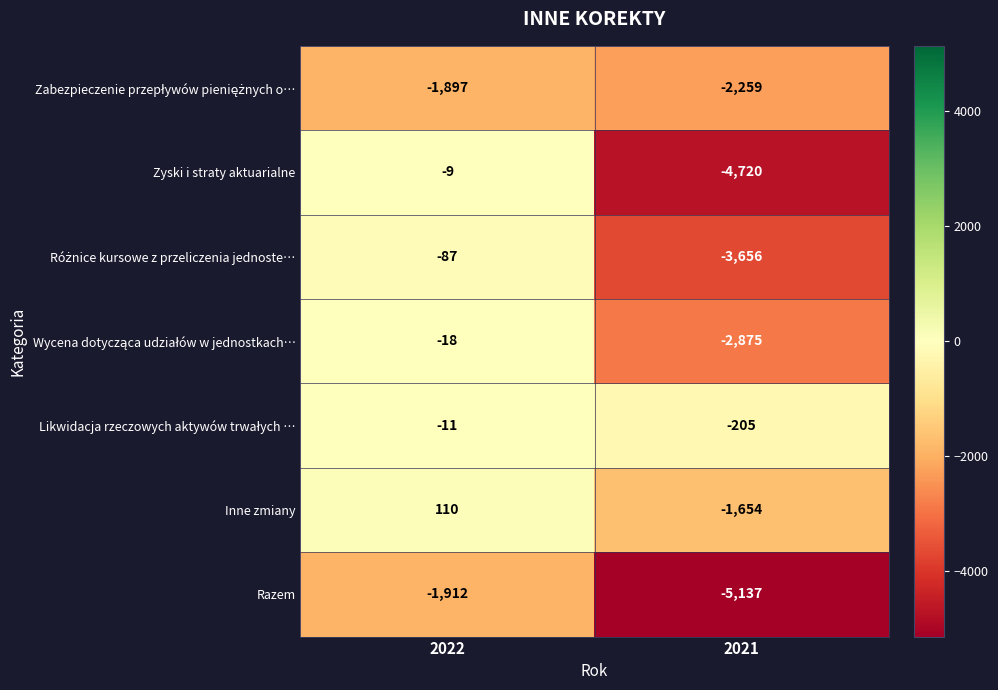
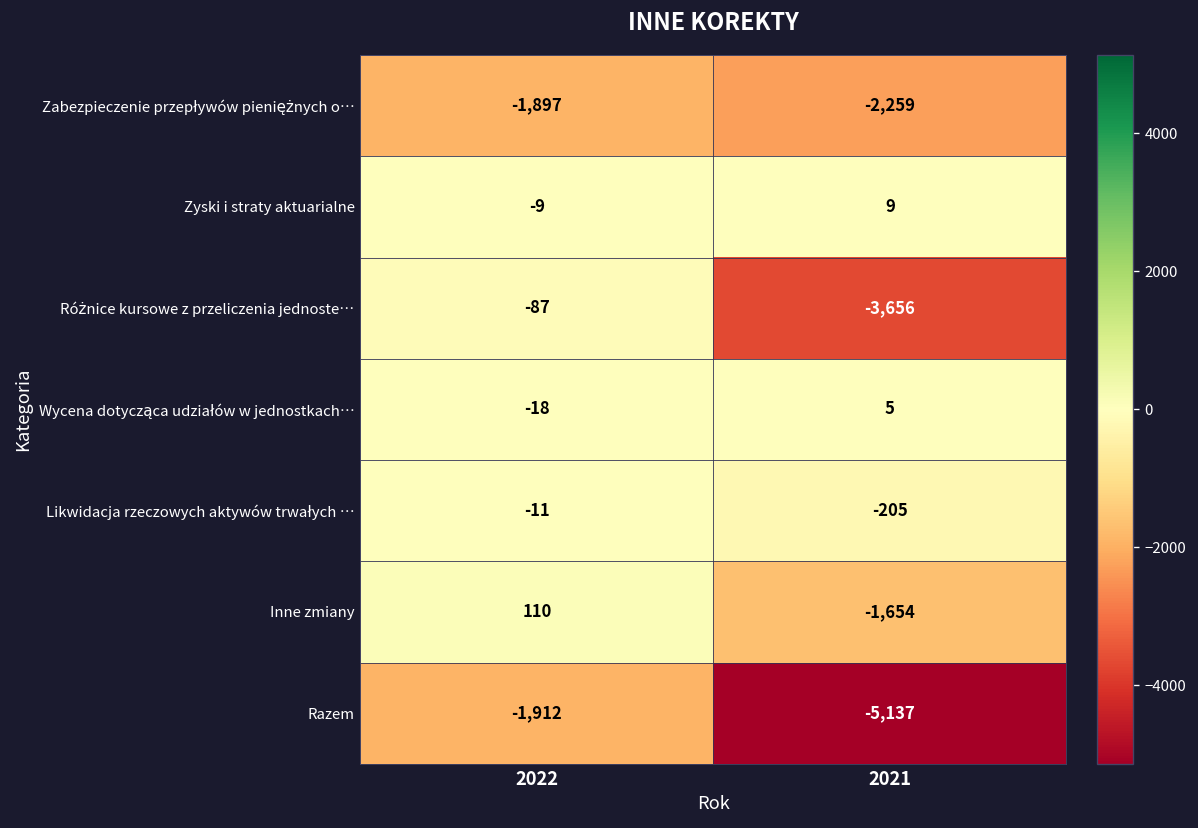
Zyski i straty aktuarialne, 2021: -4,720 -> 9
Wycena dotycząca udziałów w jednostkach…, 2021: -2,875 -> 5
